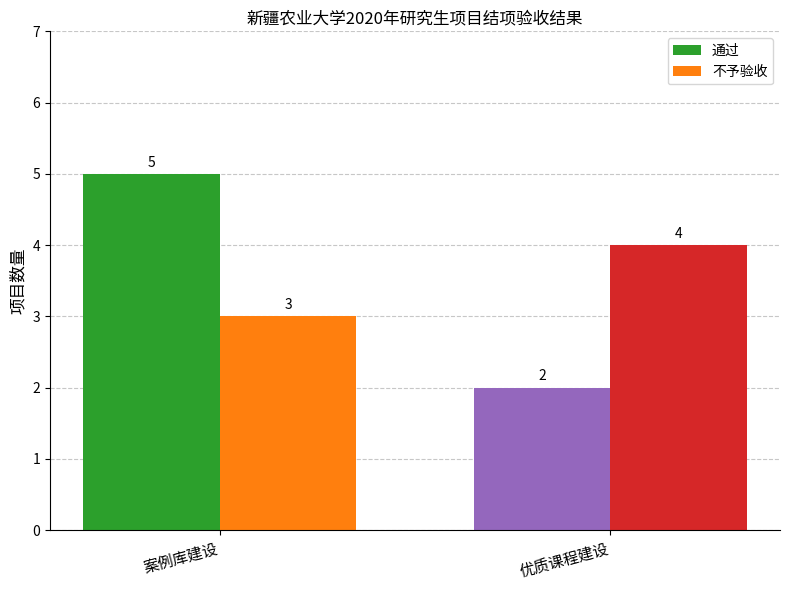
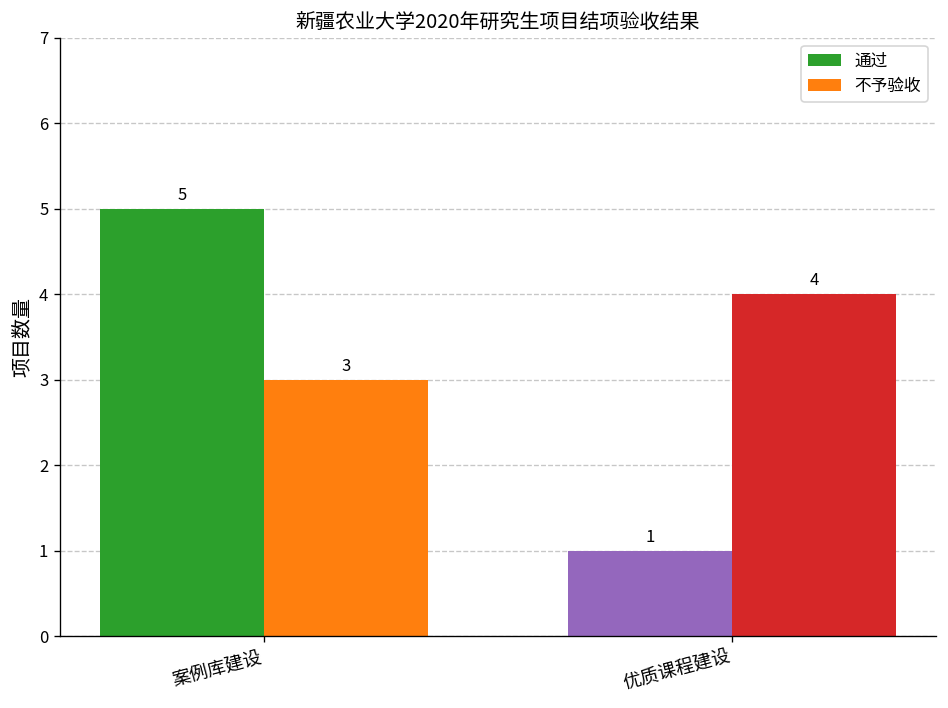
通过, 优质课程建设: 2 -> 1
